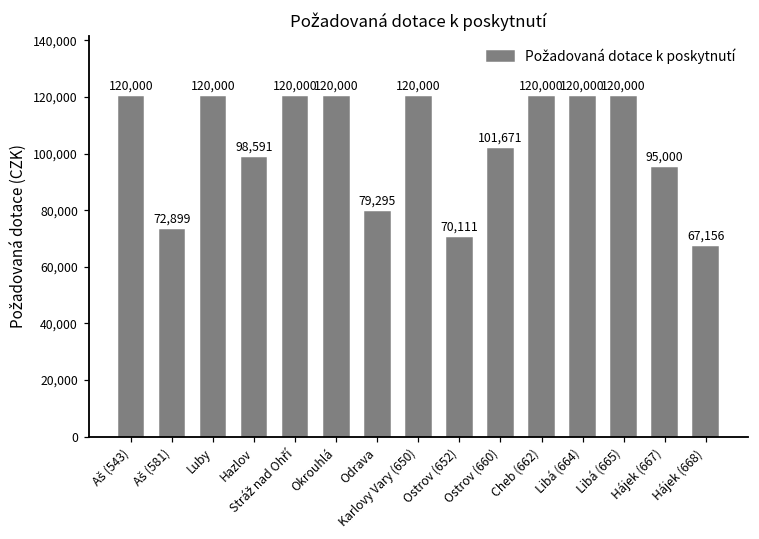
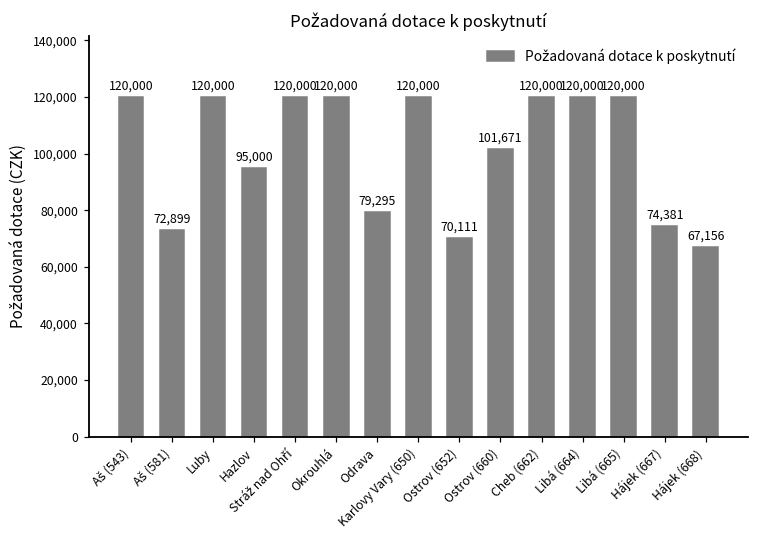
Hazlov: 98,591 -> 95,000
Hájek (667): 95,000 -> 74,381
